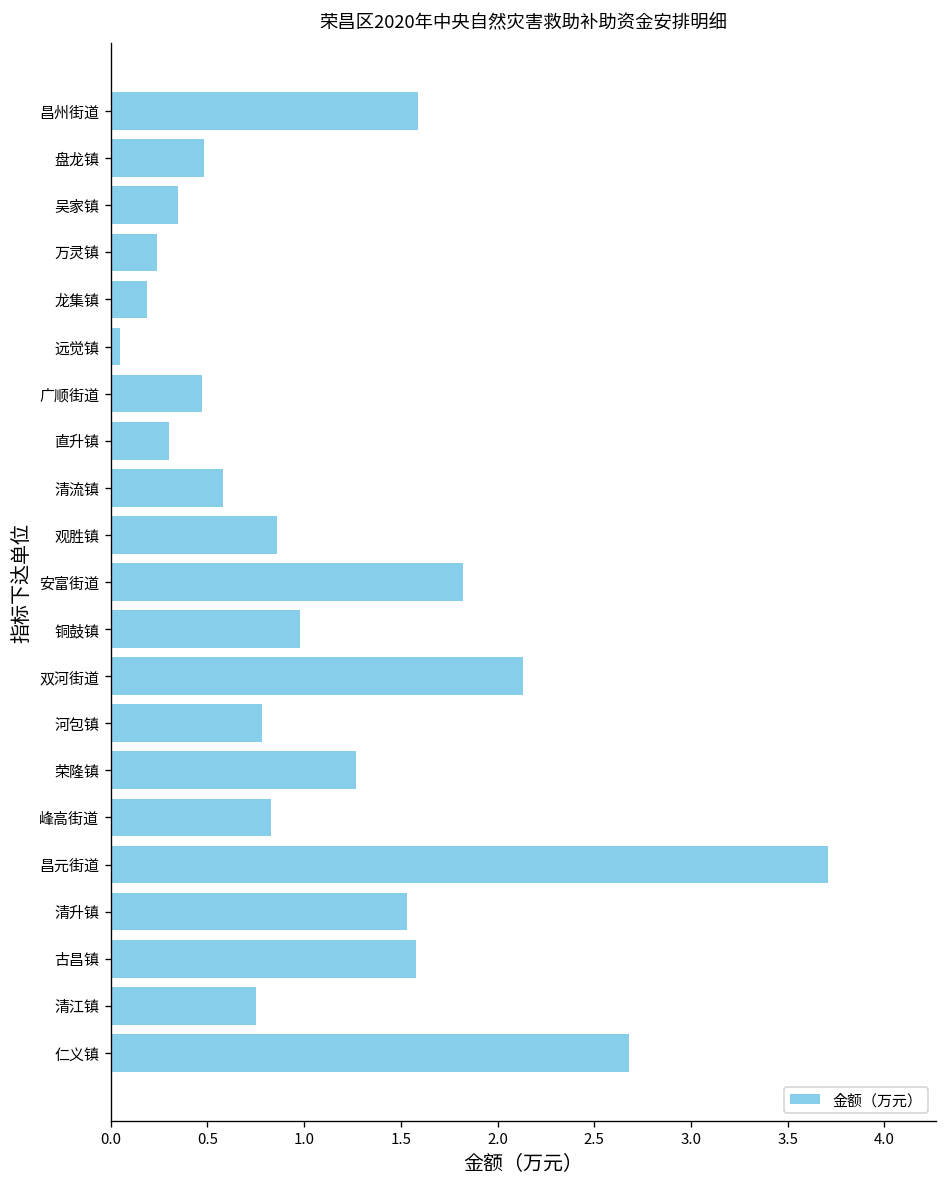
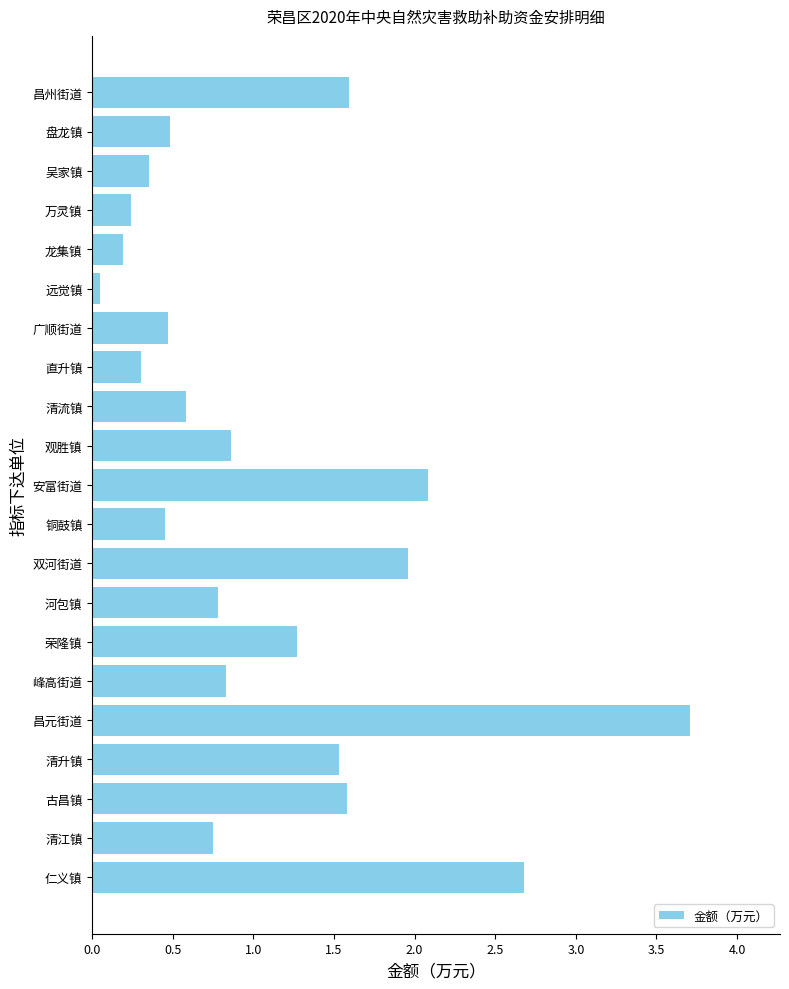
安富街道: 1.82 -> 2.08
铜鼓镇: 0.98 -> 0.45
双河街道: 2.13 -> 1.96
